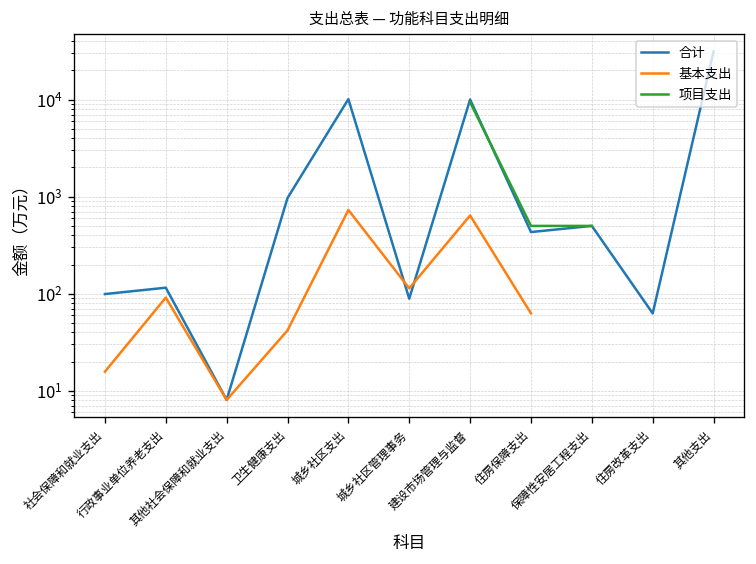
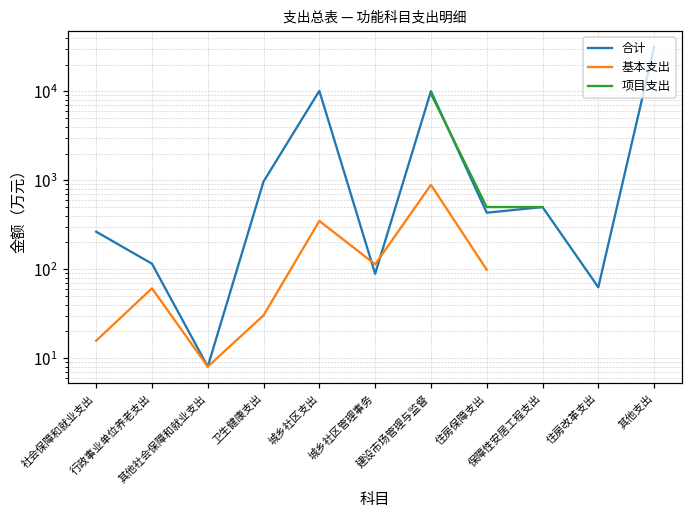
合计, 社会保障和就业支出: 100 -> 260
基本支出, 行政事业单位养老支出: 90 -> 60
基本支出, 卫生健康支出: 40 -> 30
基本支出, 城乡社区支出: 700 -> 350
基本支出, 建设市场管理与监督: 600 -> 900
基本支出, 住房保障支出: 60 -> 100
